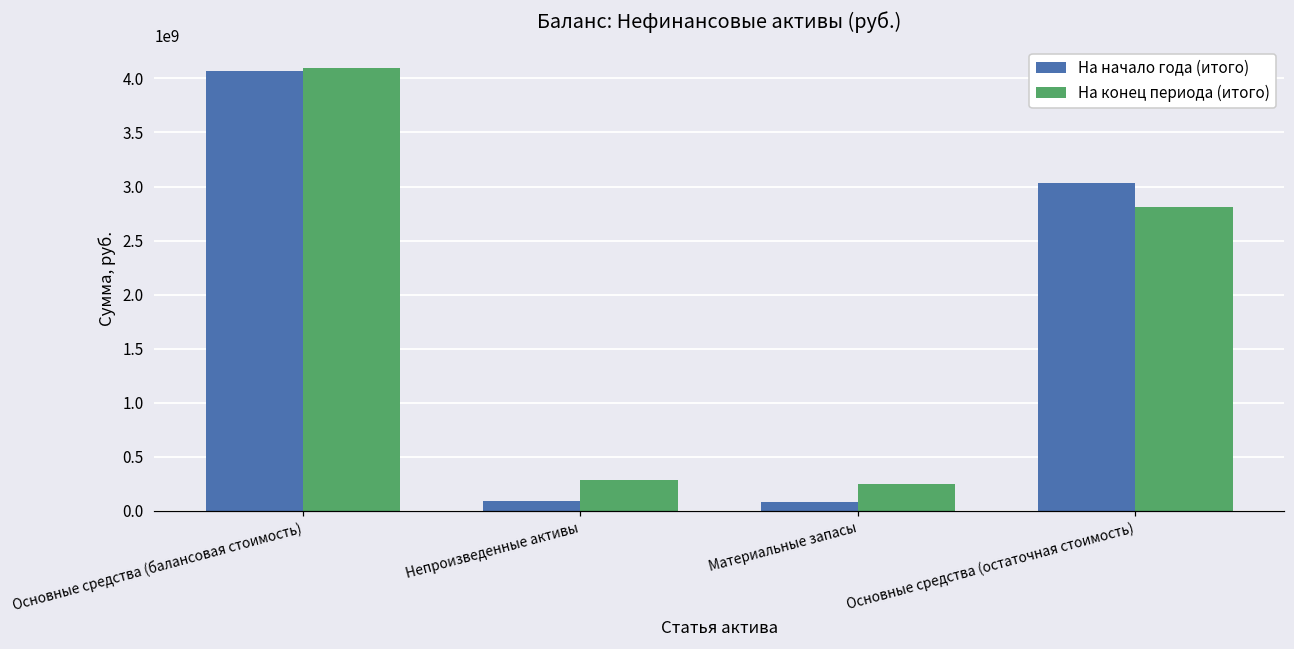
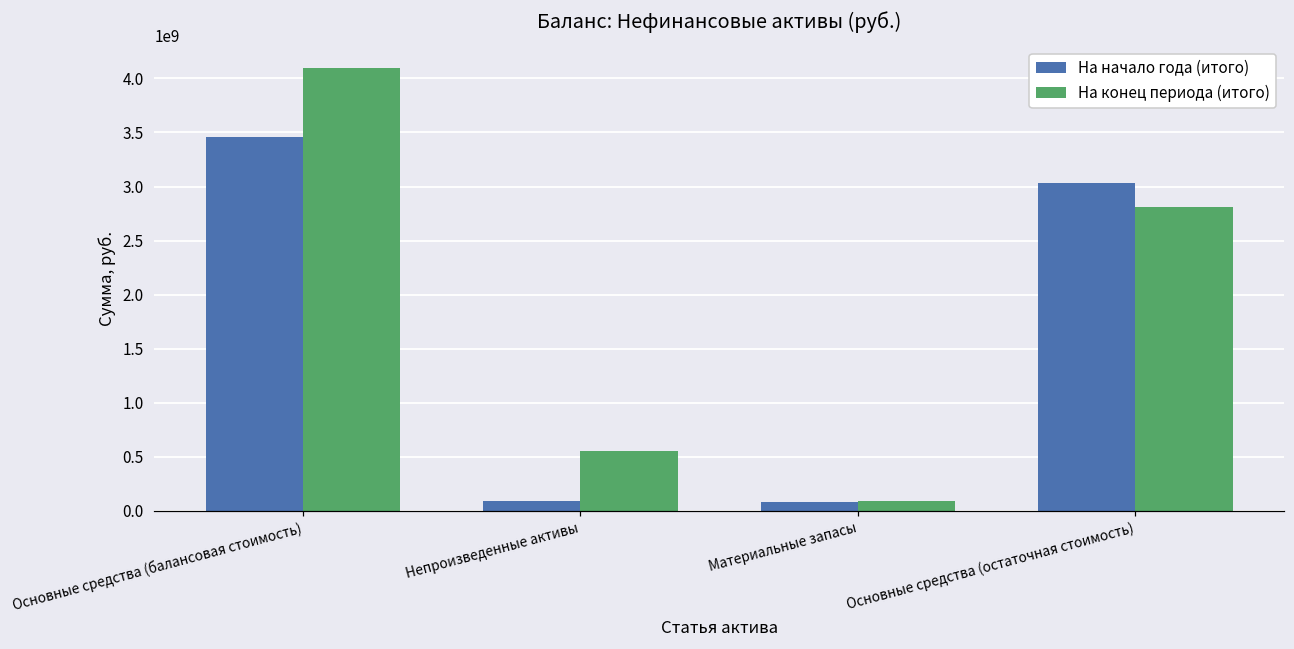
На начало года (итого), Основные средства (балансовая стоимость): 4100000000 -> 3500000000
На конец периода (итого), Непроизведенные активы: 300000000 -> 600000000
На конец периода (итого), Материальные запасы: 200000000 -> 100000000
